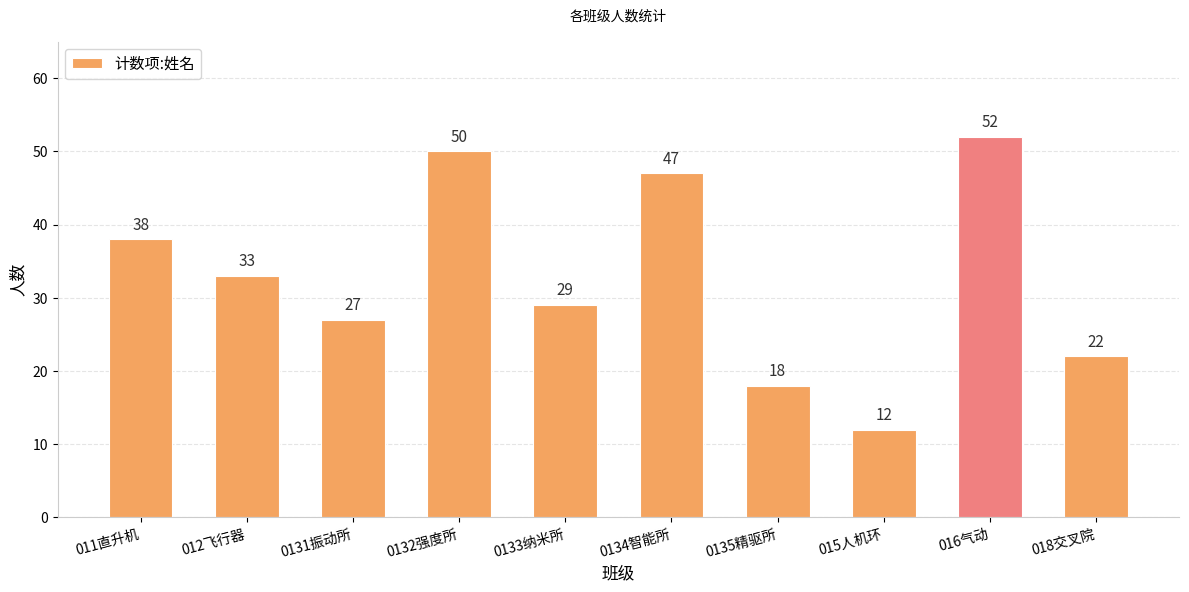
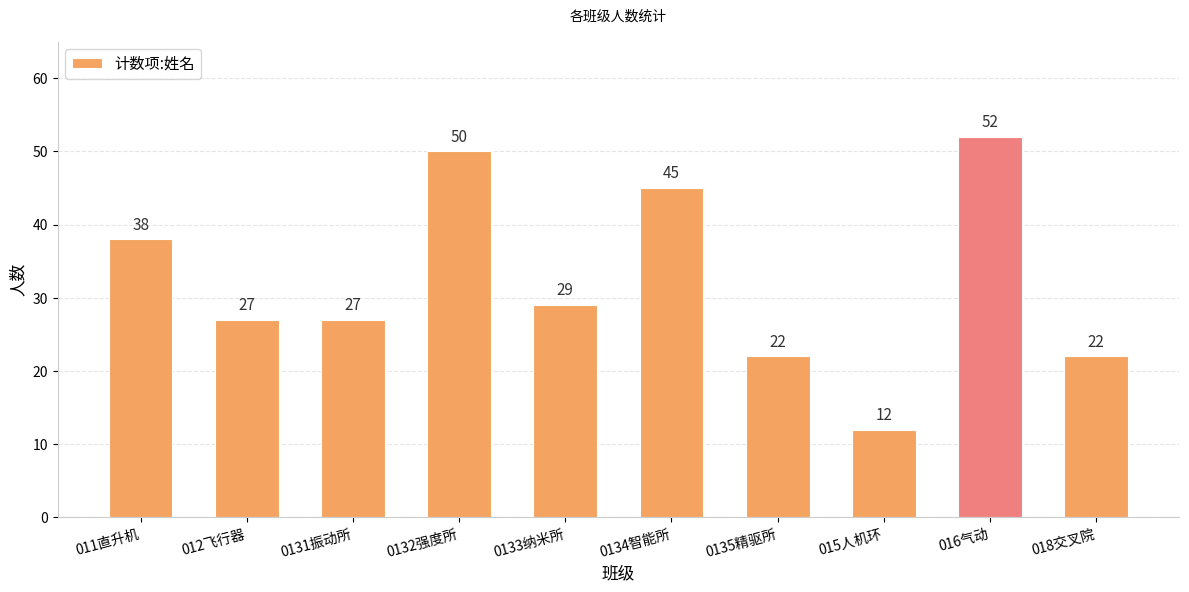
012飞行器: 33 -> 27
0134智能所: 47 -> 45
0135精驱所: 18 -> 22
